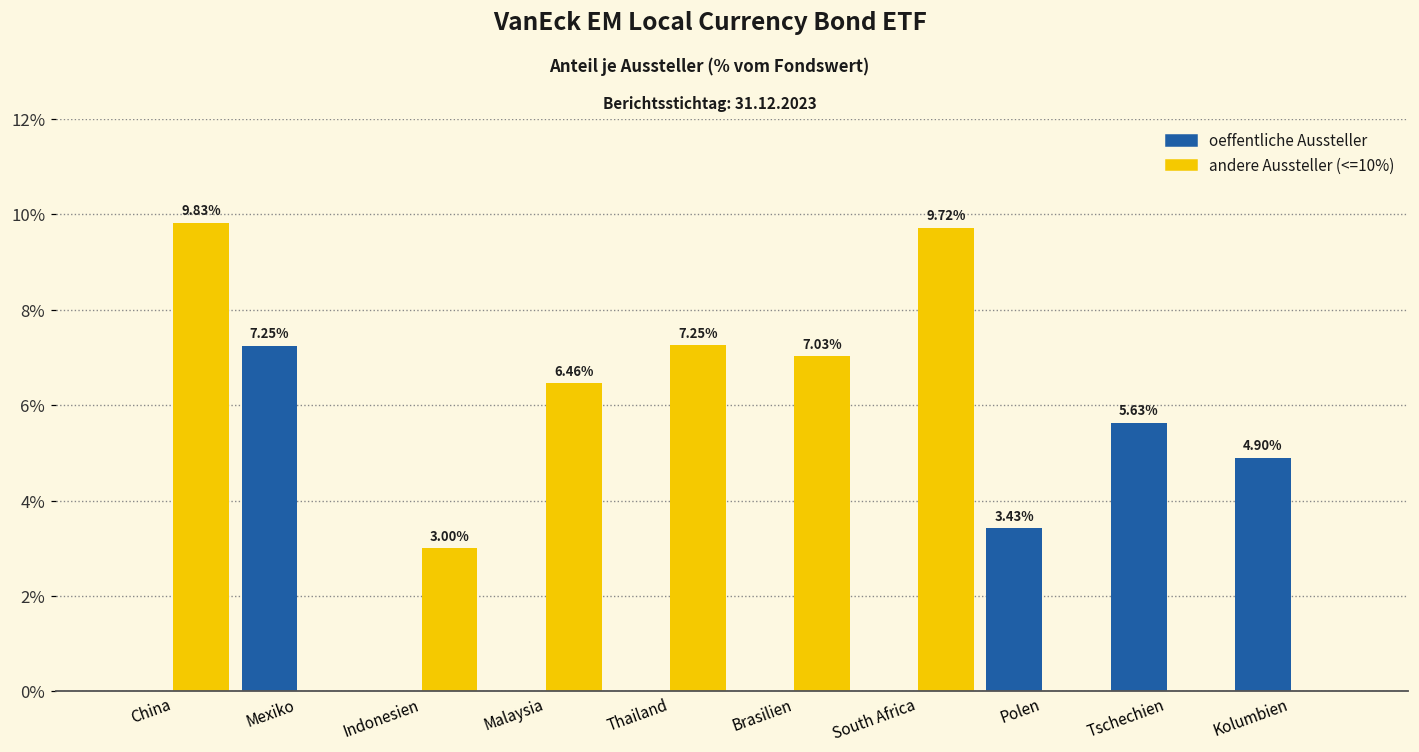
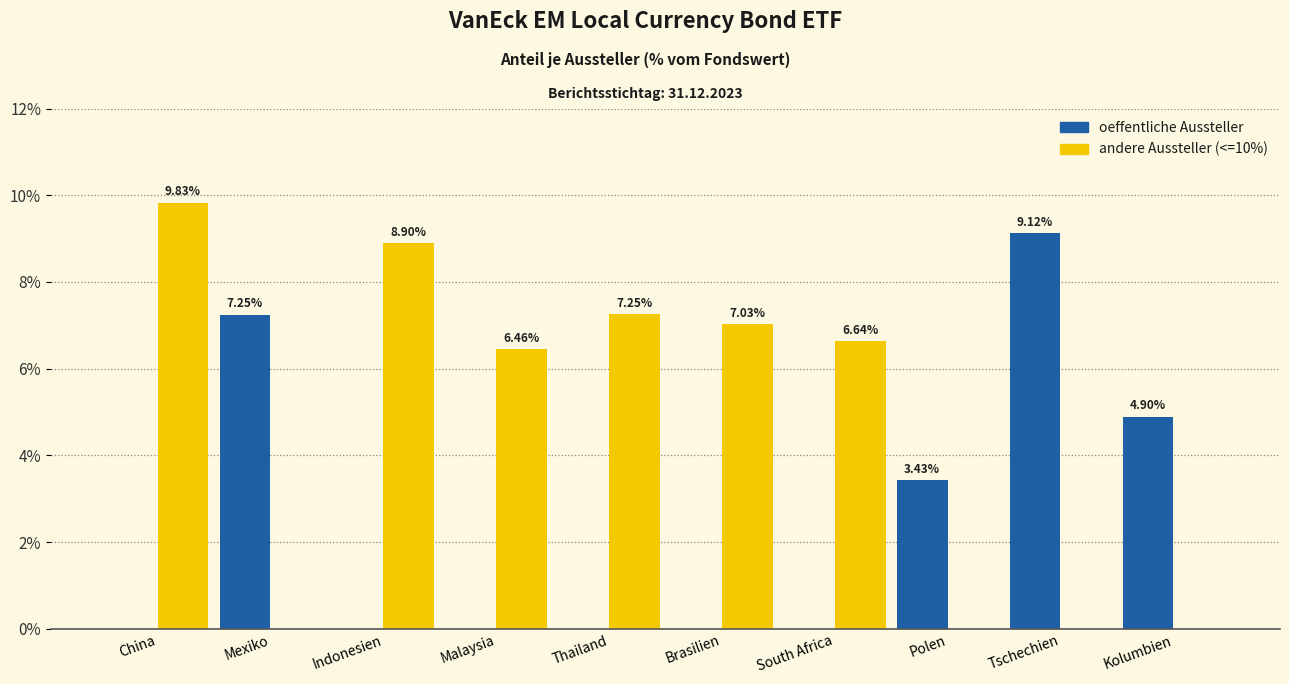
andere Aussteller (<=10%), Indonesien: 3.00% -> 8.90%
andere Aussteller (<=10%), South Africa: 9.72% -> 6.64%
oeffentliche Aussteller, Tschechien: 5.63% -> 9.12%
